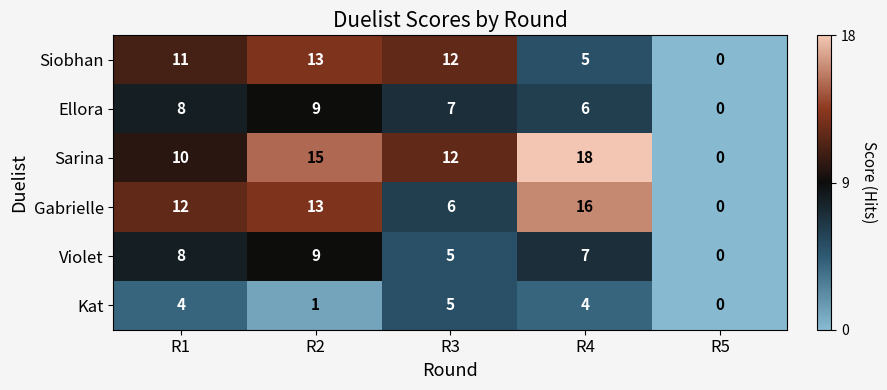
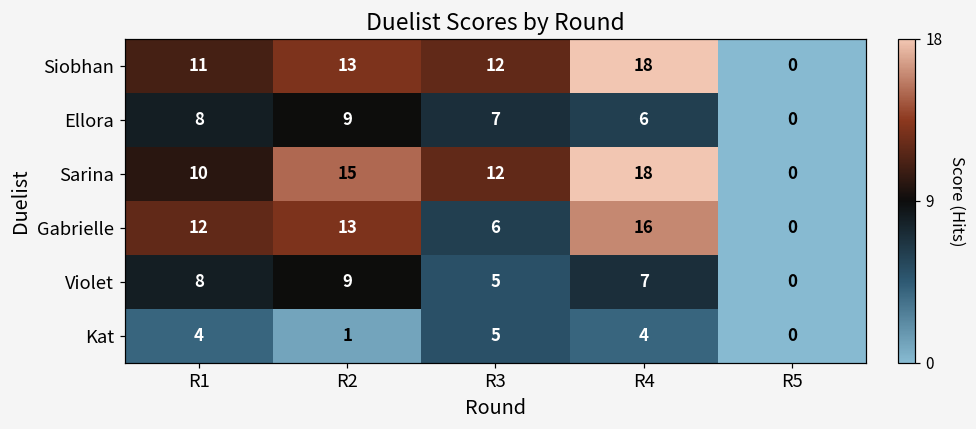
Siobhan, R4: 5 -> 18
